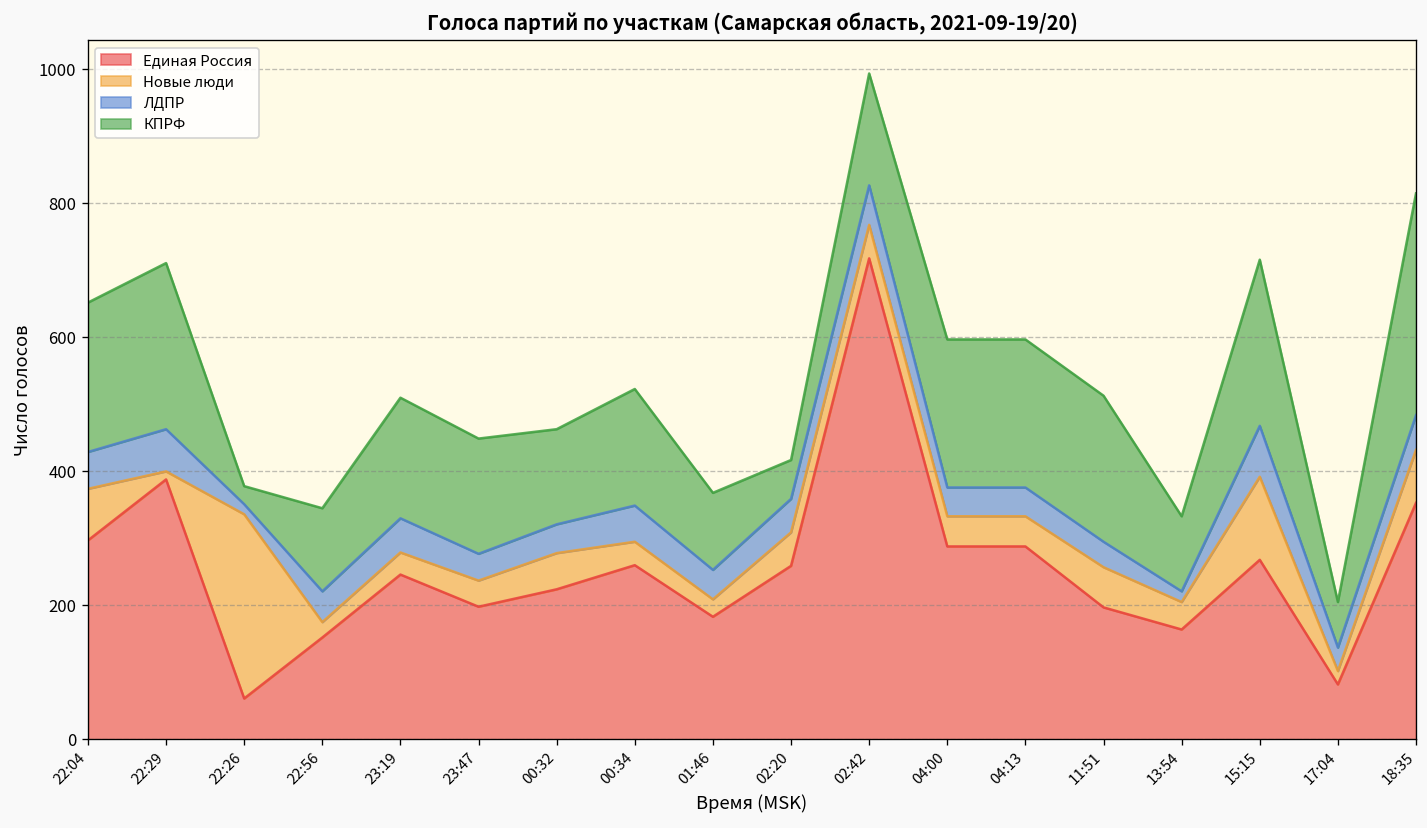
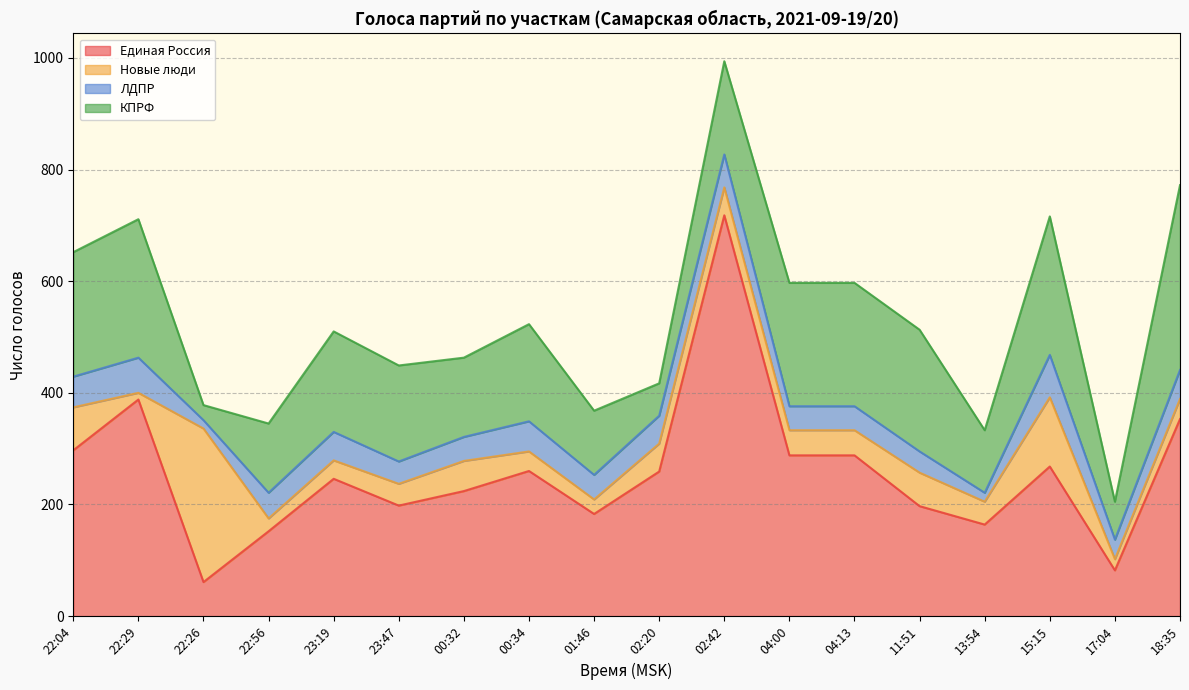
Новые люди, 18:35: 80 -> 40
